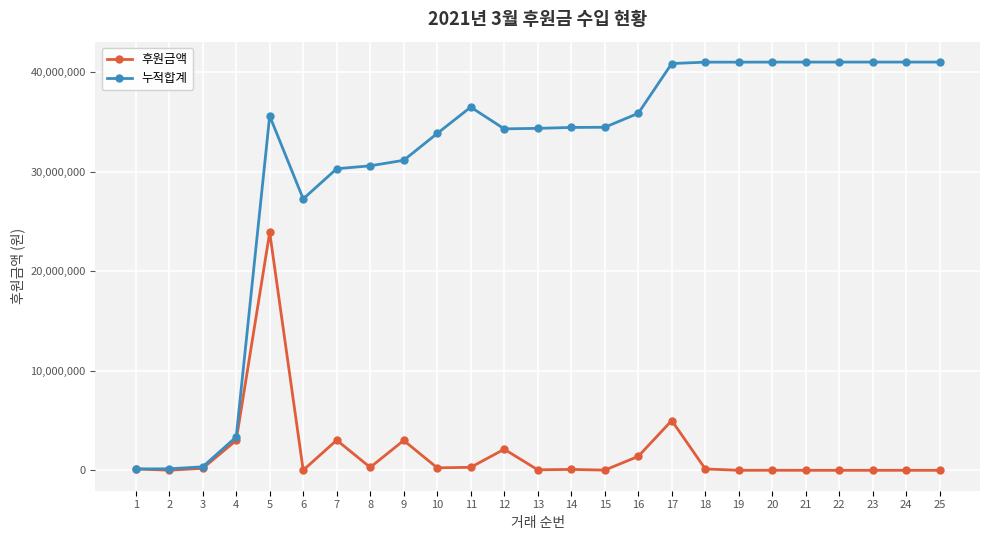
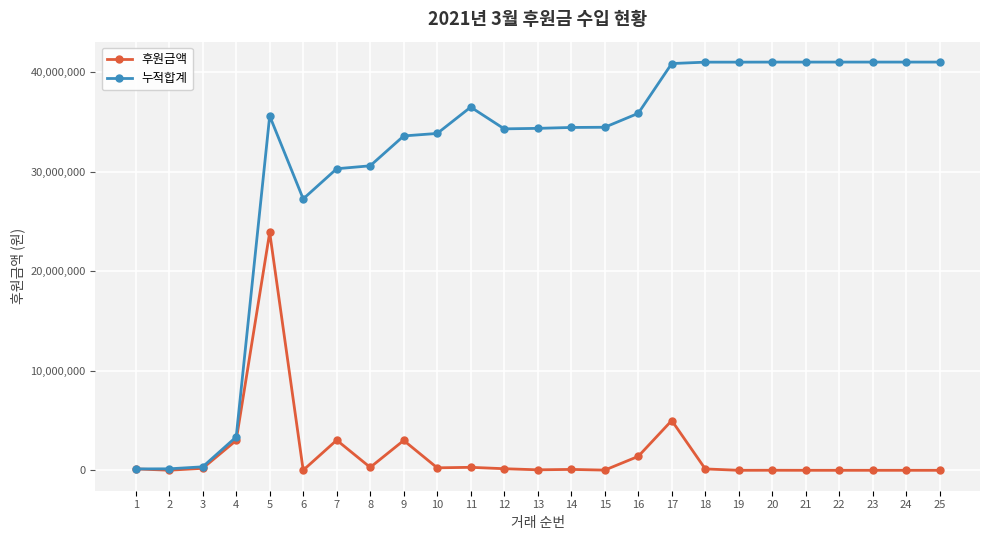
누적합계, 9: 31,000,000 -> 34,000,000
후원금액, 12: 2,000,000 -> 0
